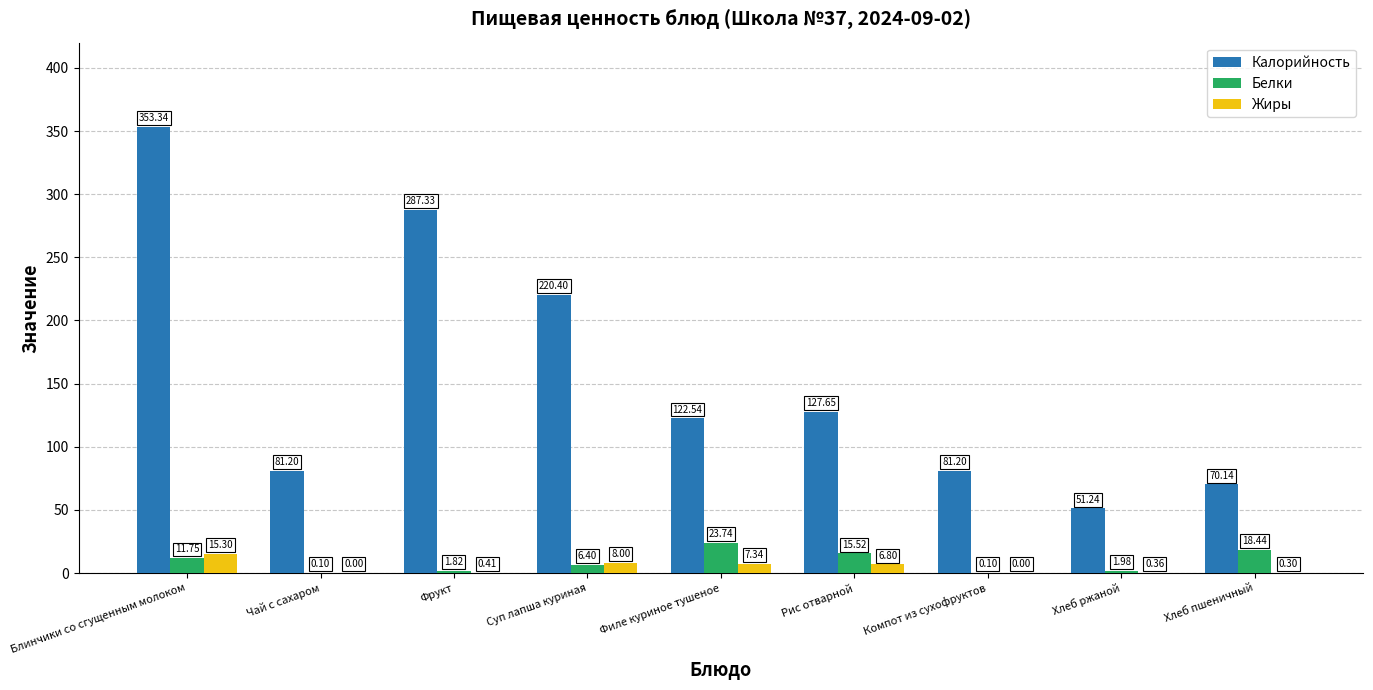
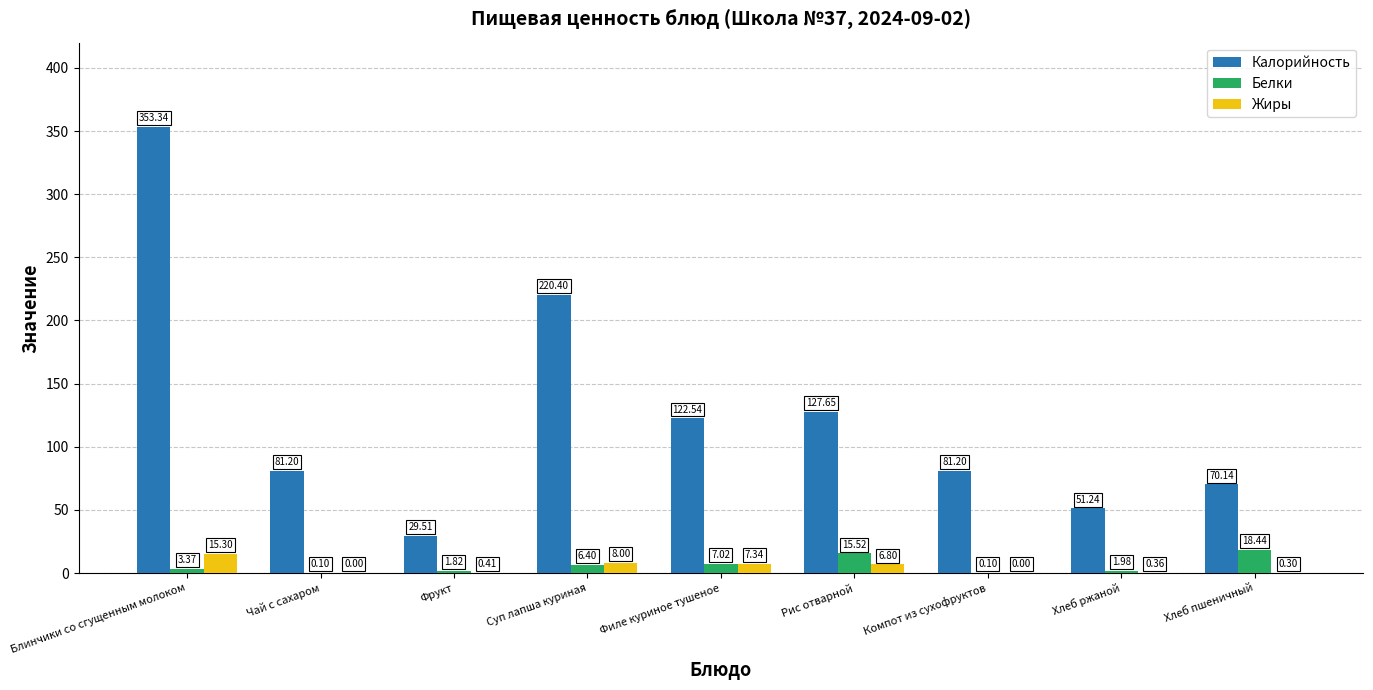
Белки, Блинчики со сгущенным молоком: 11.75 -> 3.37
Калорийность, Фрукт: 287.33 -> 29.51
Белки, Филе куриное тушеное: 23.74 -> 7.02
